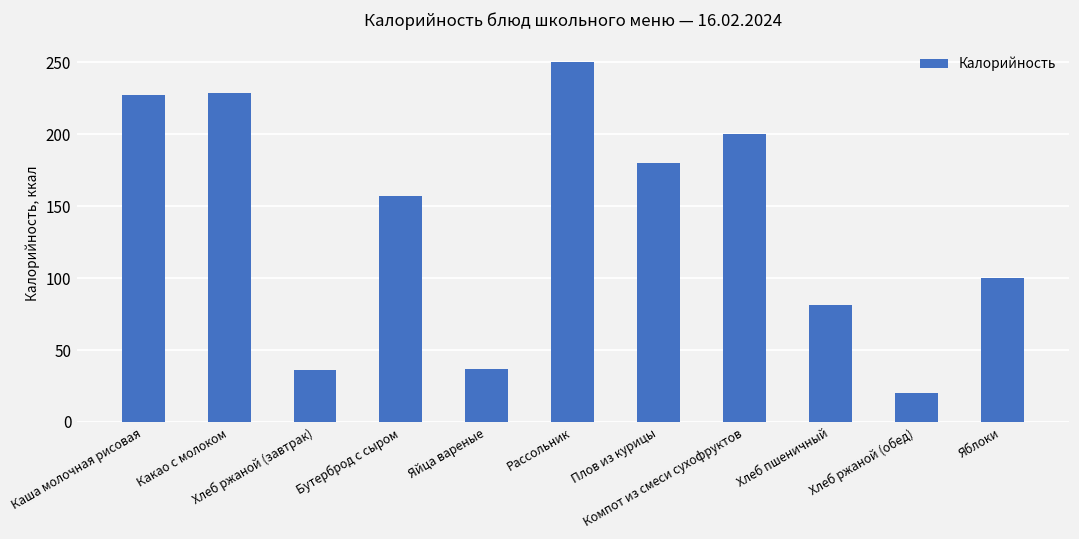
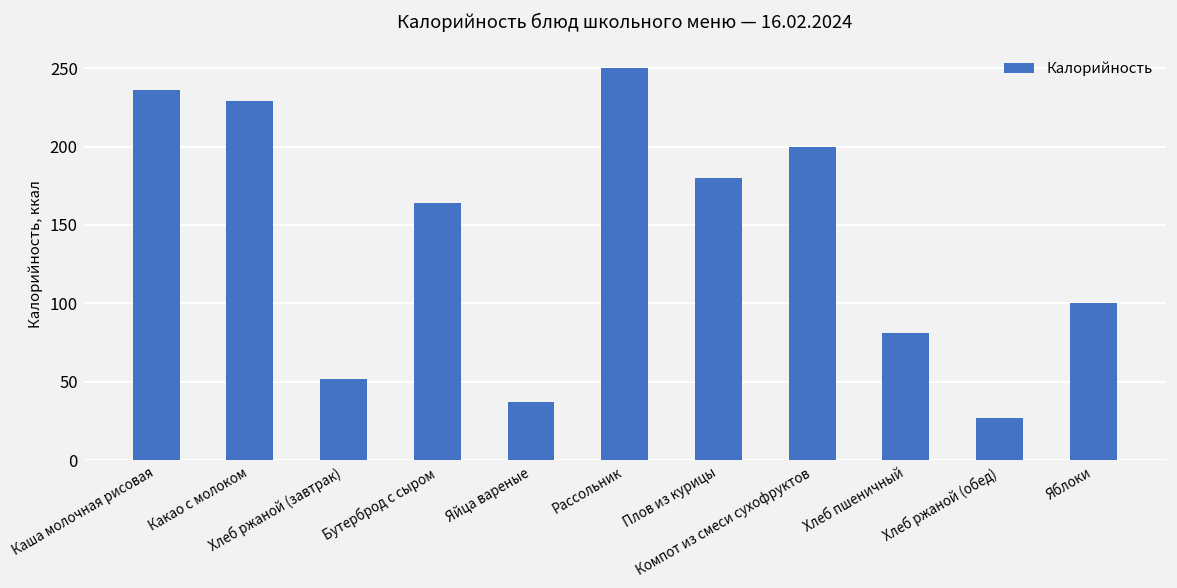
Каша молочная рисовая: 227 -> 236
Хлеб ржаной (завтрак): 36 -> 52
Бутерброд с сыром: 157 -> 164
Хлеб ржаной (обед): 20 -> 27
